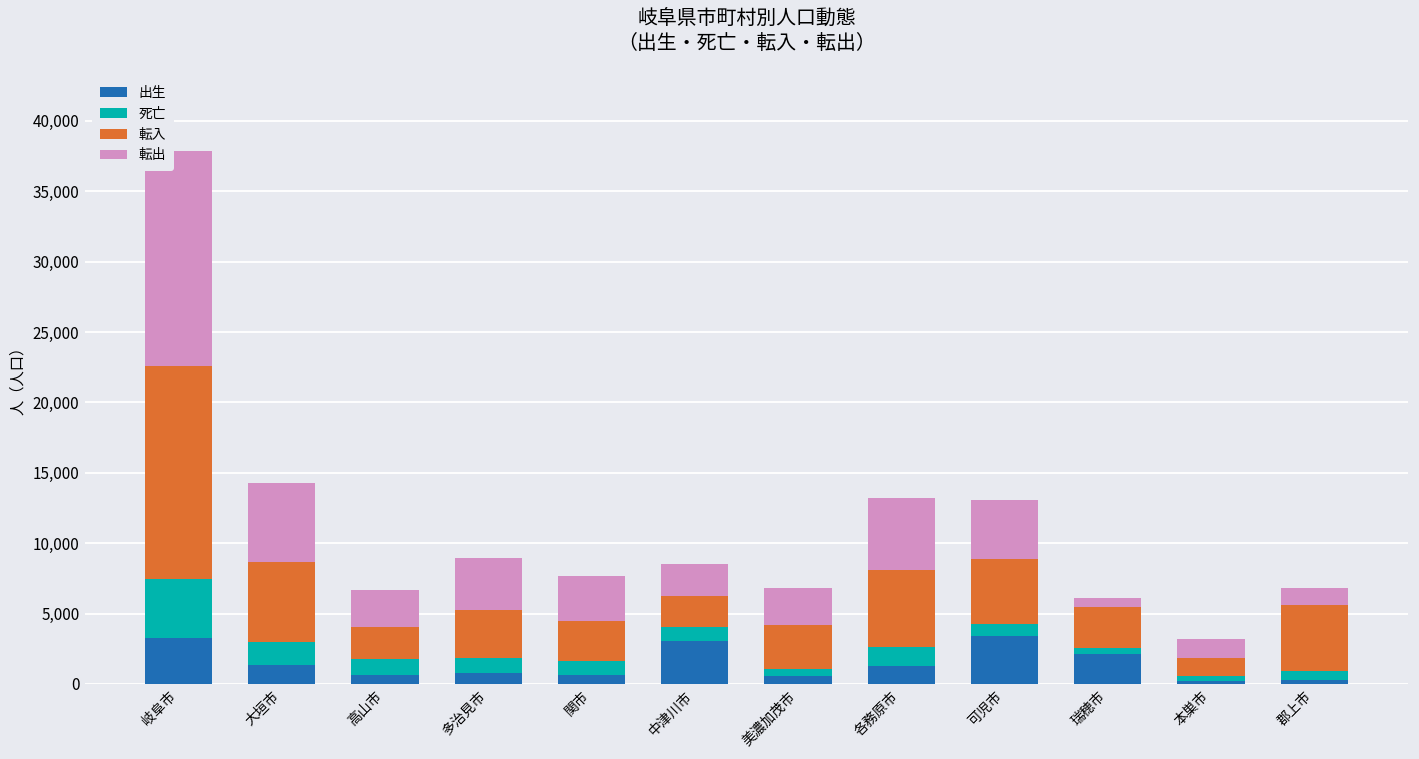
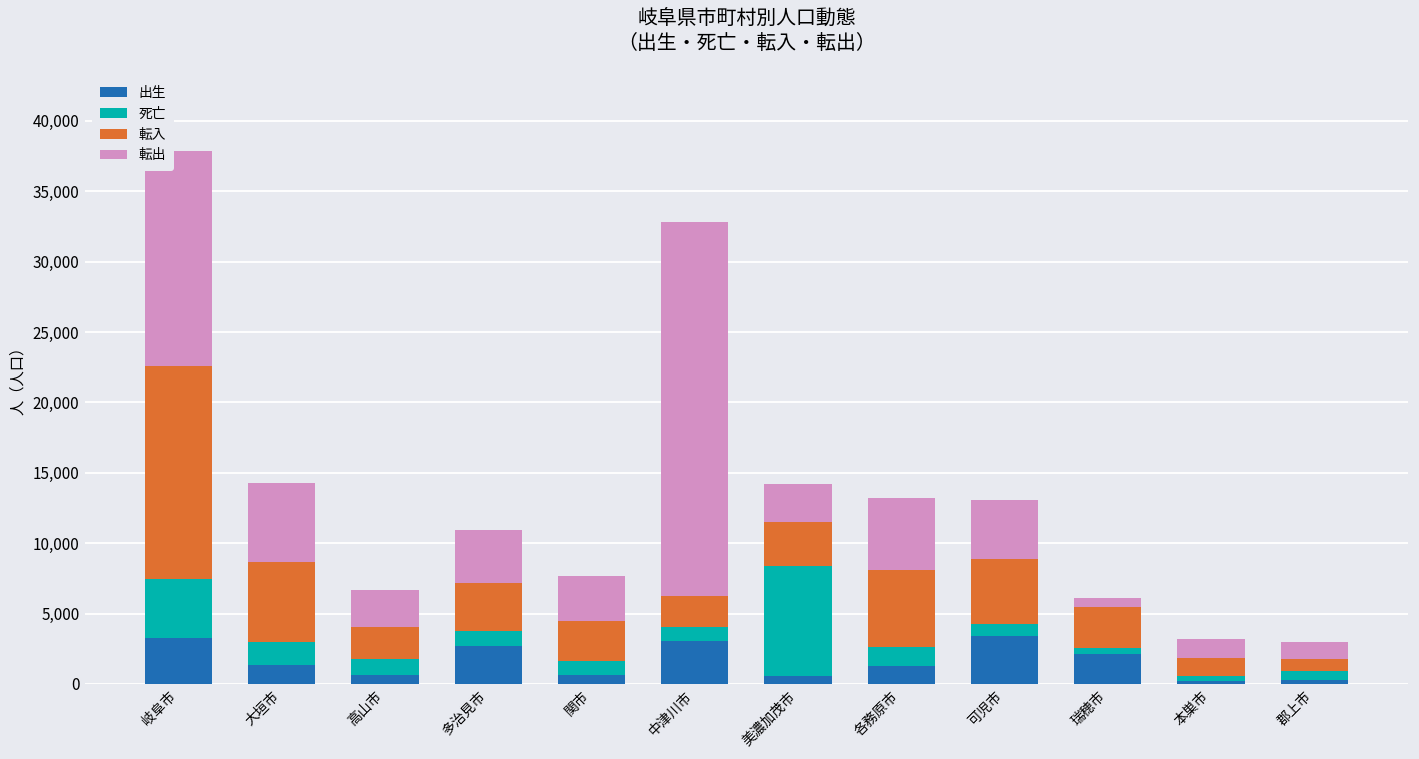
出生, 多治見市: 800 -> 2,700
転出, 中津川市: 2,300 -> 26,600
死亡, 美濃加茂市: 500 -> 7,800
転入, 郡上市: 4,700 -> 900
